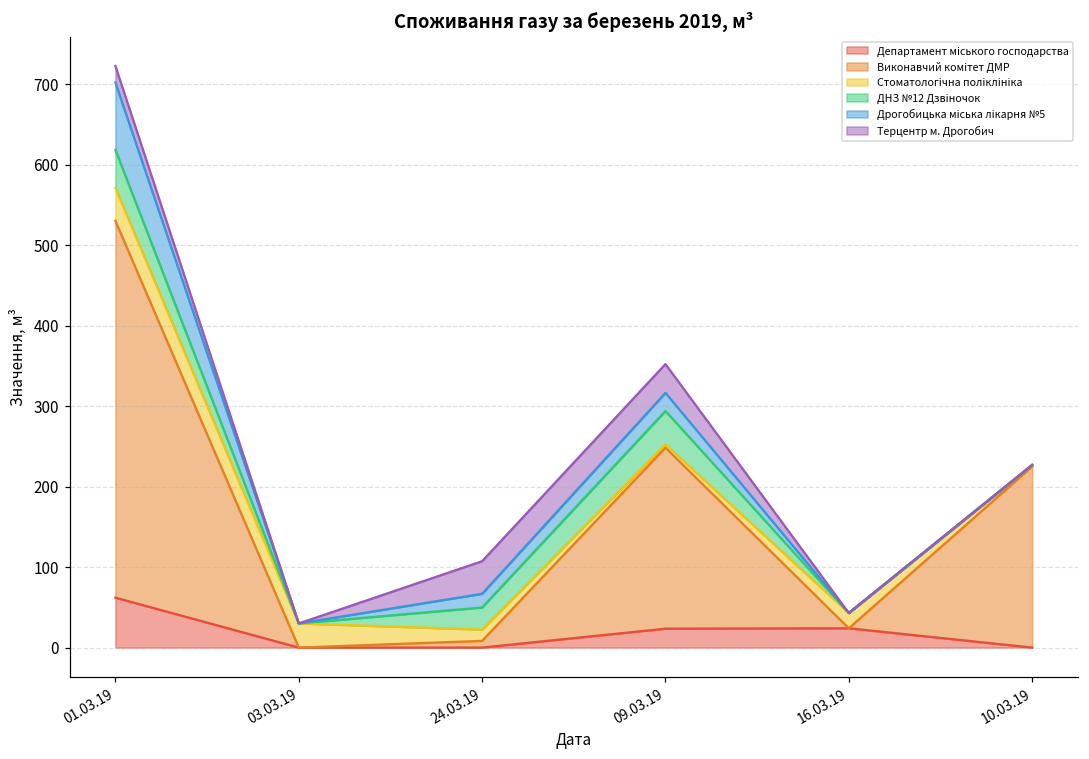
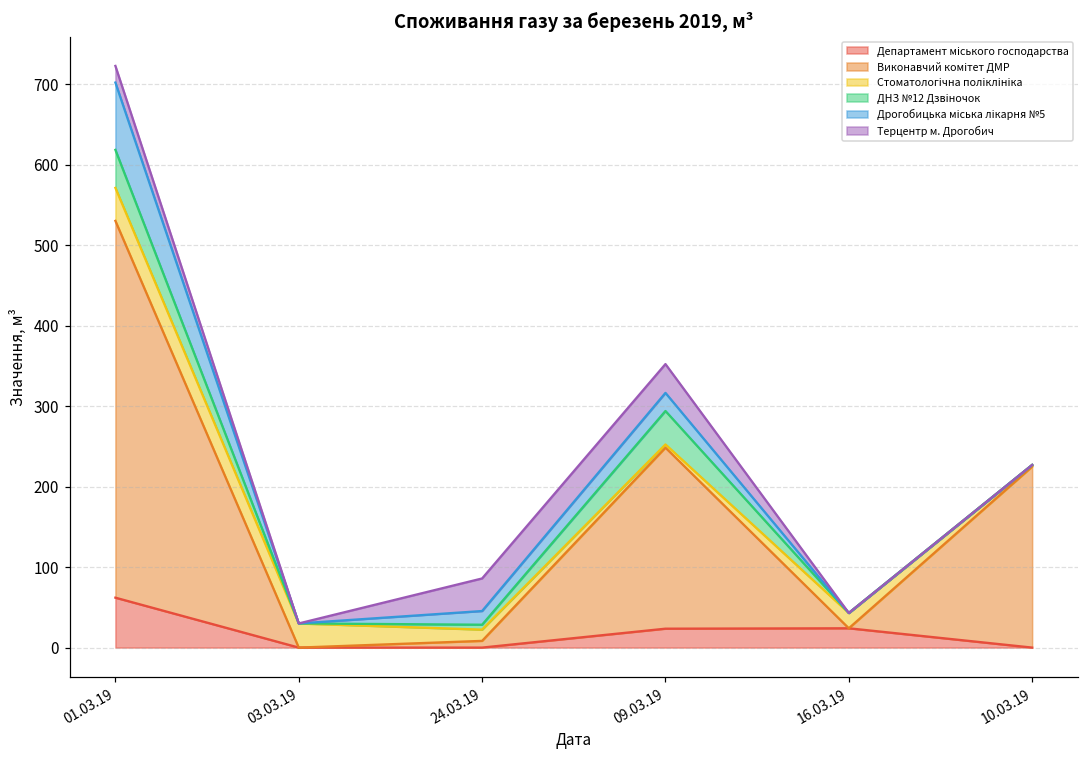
ДНЗ №12 Дзвіночок, 24.03.19: 30 -> 10
